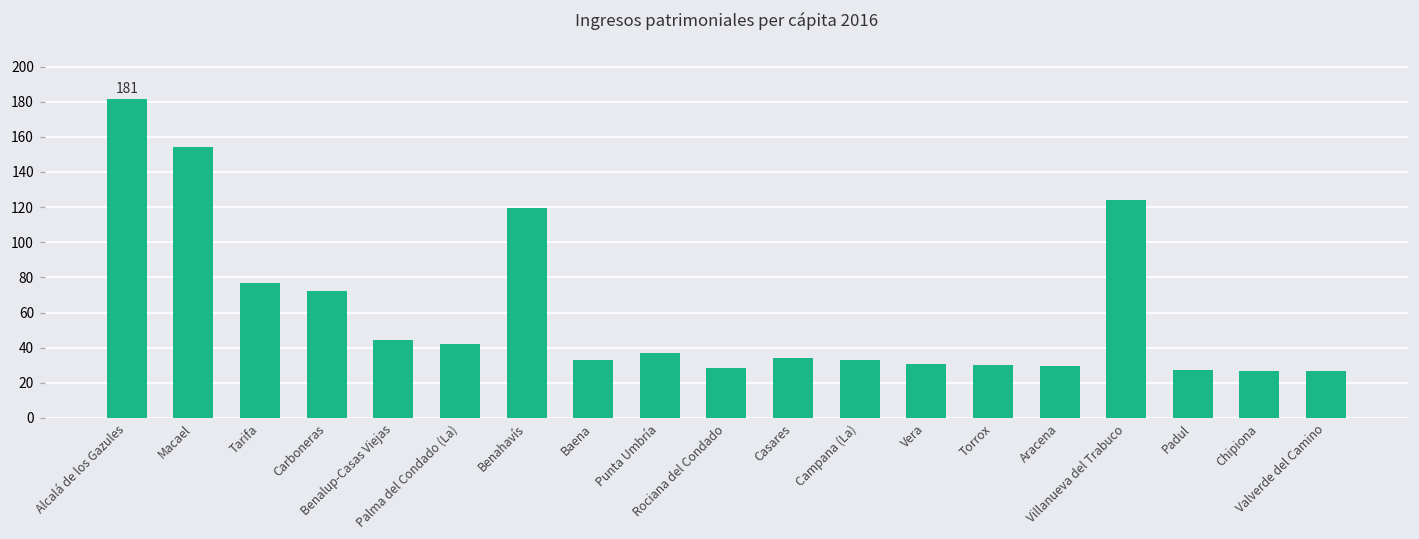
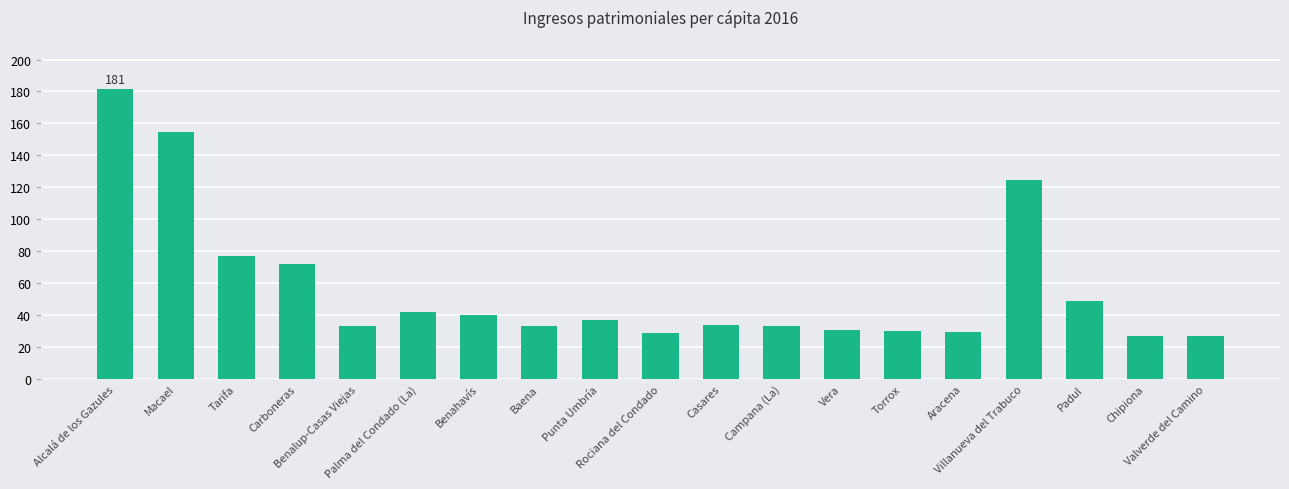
Benalup-Casas Viejas: 44 -> 33
Benahavís: 119 -> 40
Padul: 27 -> 49
